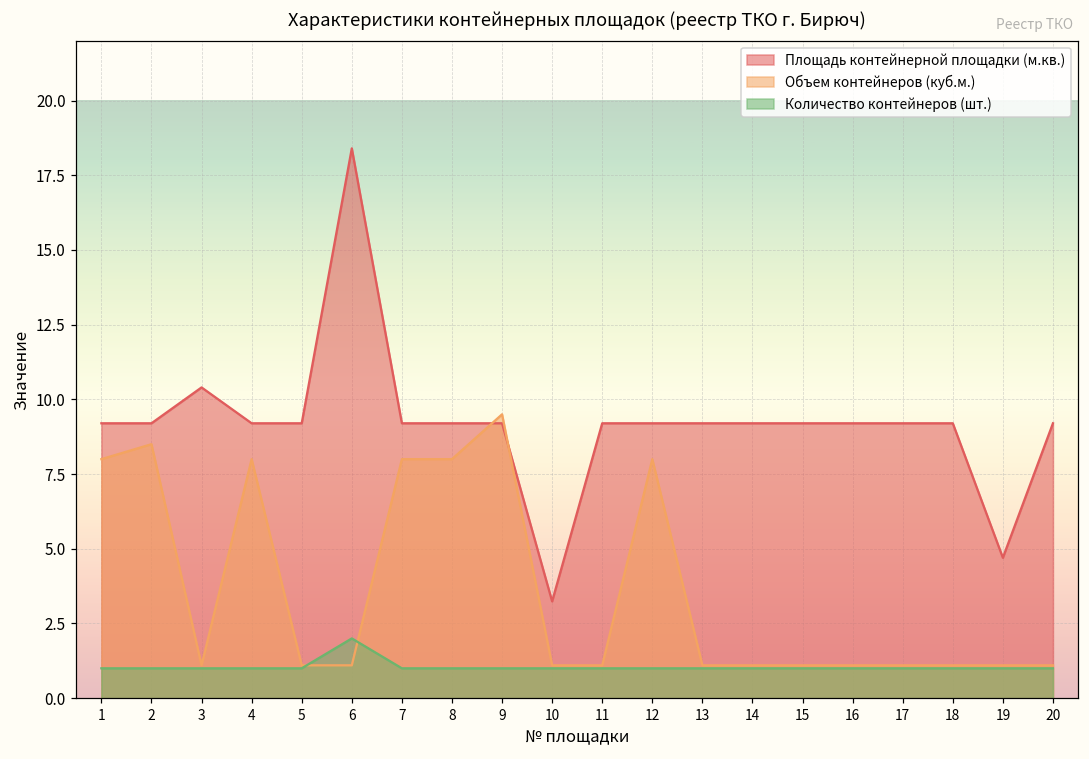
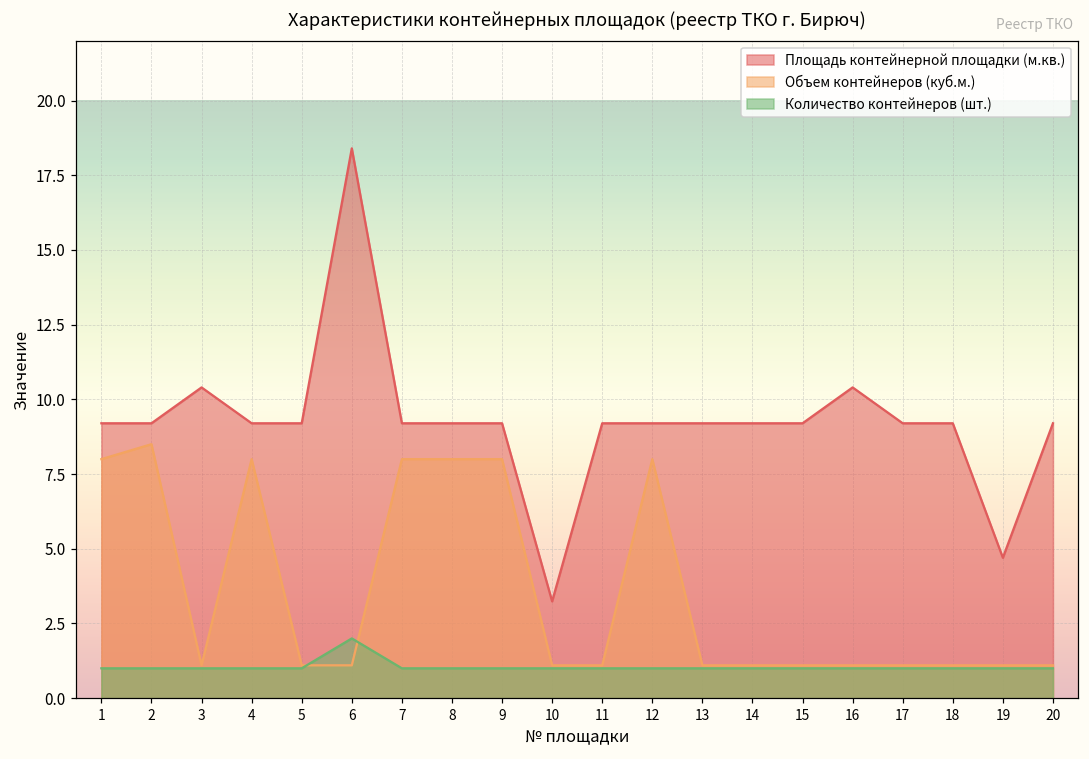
Объем контейнеров (куб.м.), 9: 9.5 -> 8.0
Площадь контейнерной площадки (м.кв.), 16: 9.2 -> 10.4
